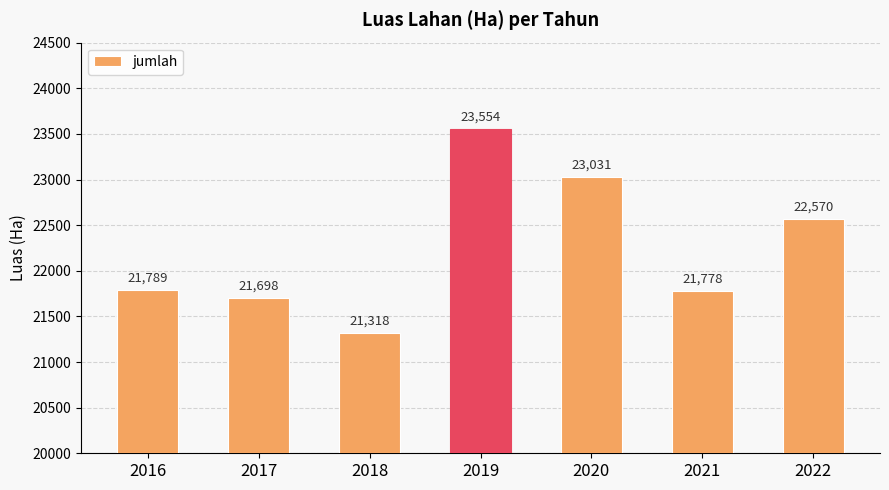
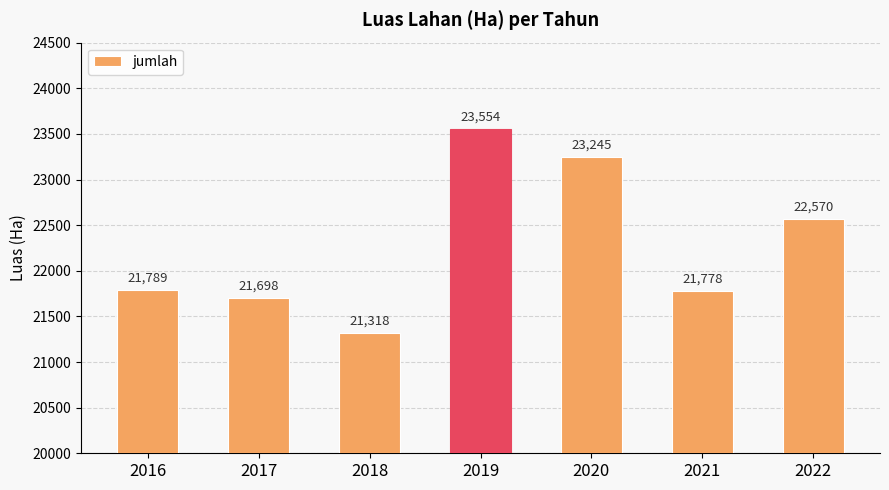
2020: 23,031 -> 23,245
